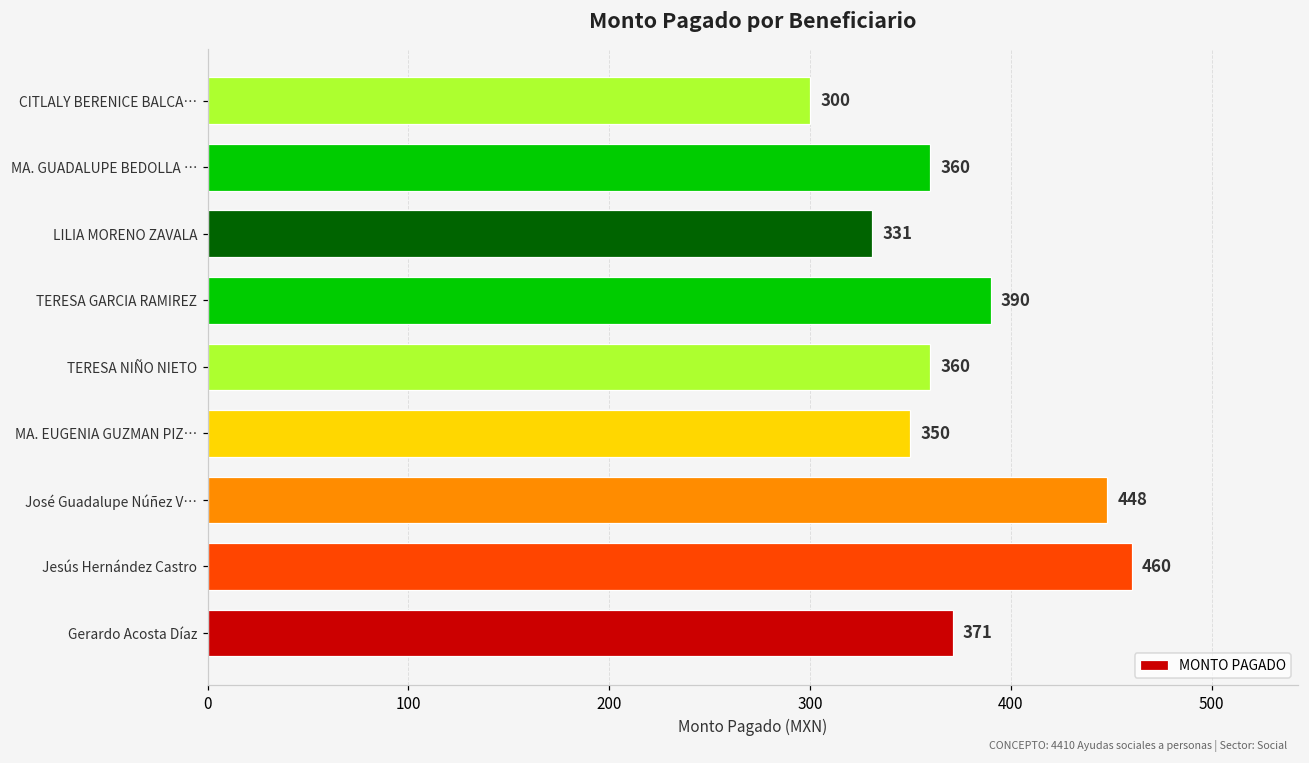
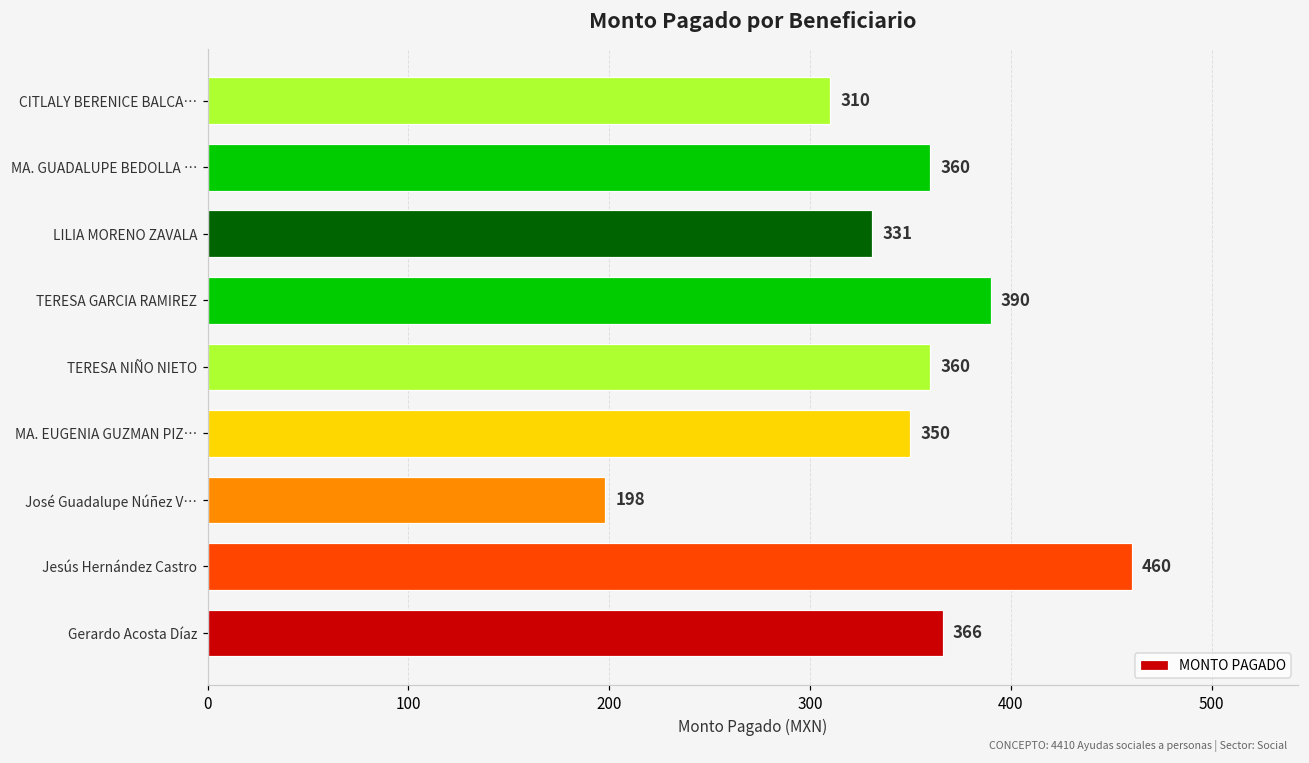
CITLALY BERENICE BALCA…: 300 -> 310
José Guadalupe Núñez V…: 448 -> 198
Gerardo Acosta Díaz: 371 -> 366
